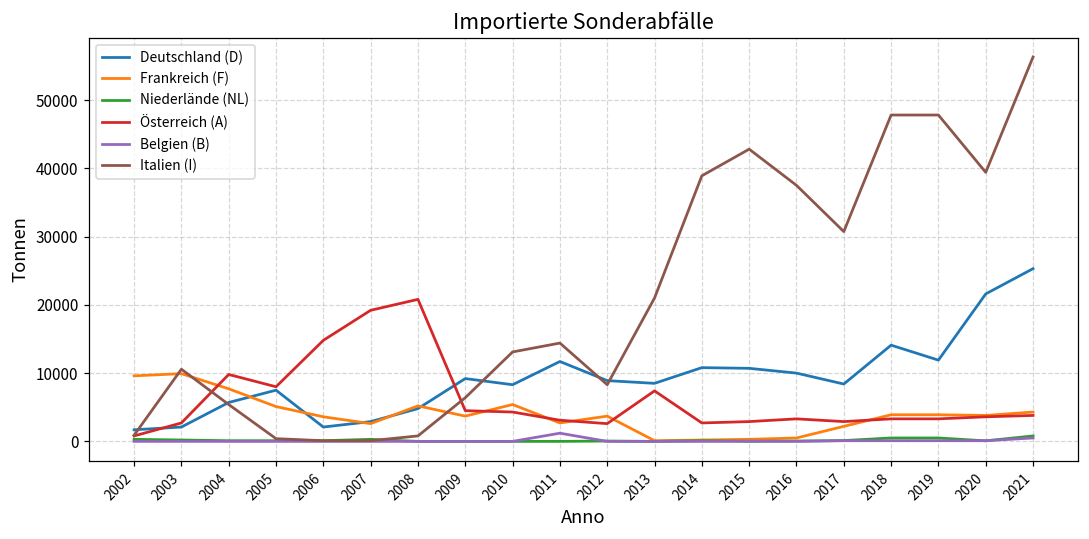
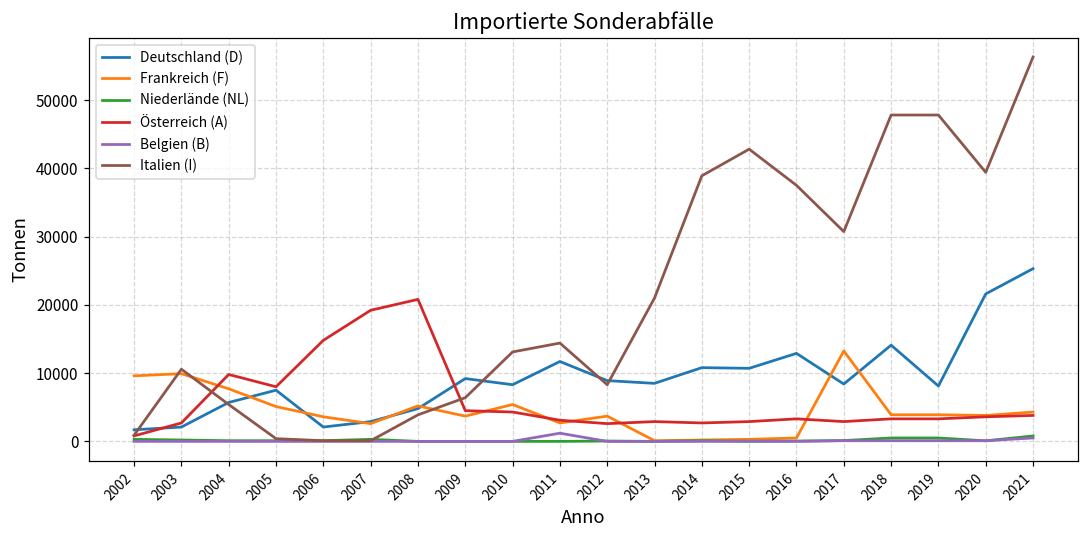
Italien (I), 2008: 1000 -> 4000
Österreich (A), 2013: 7000 -> 3000
Deutschland (D), 2016: 10000 -> 13000
Frankreich (F), 2017: 2000 -> 13000
Deutschland (D), 2019: 12000 -> 8000
